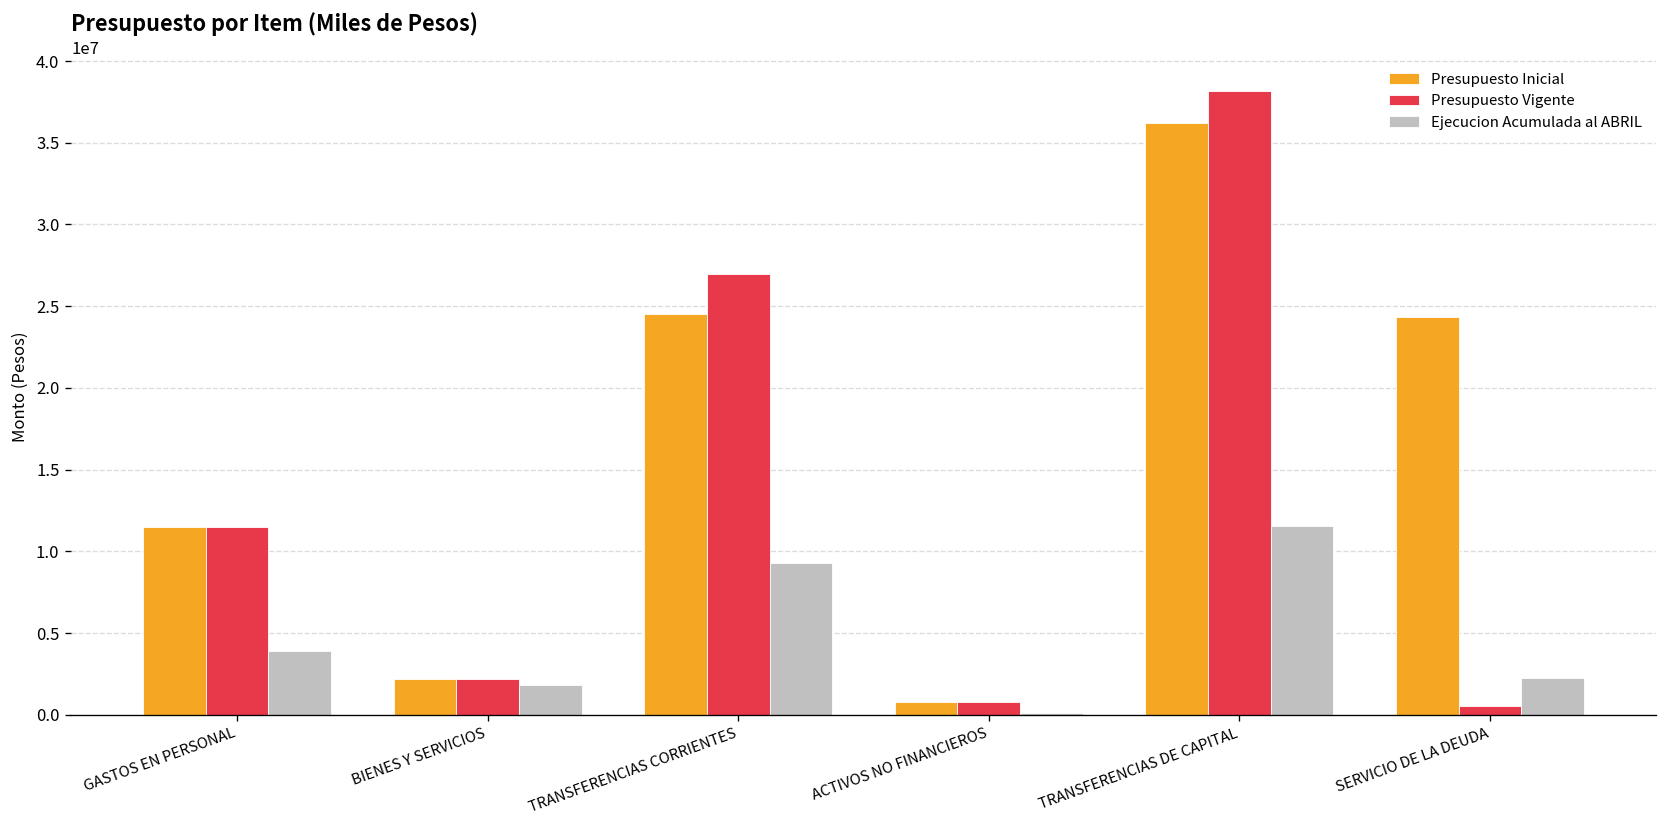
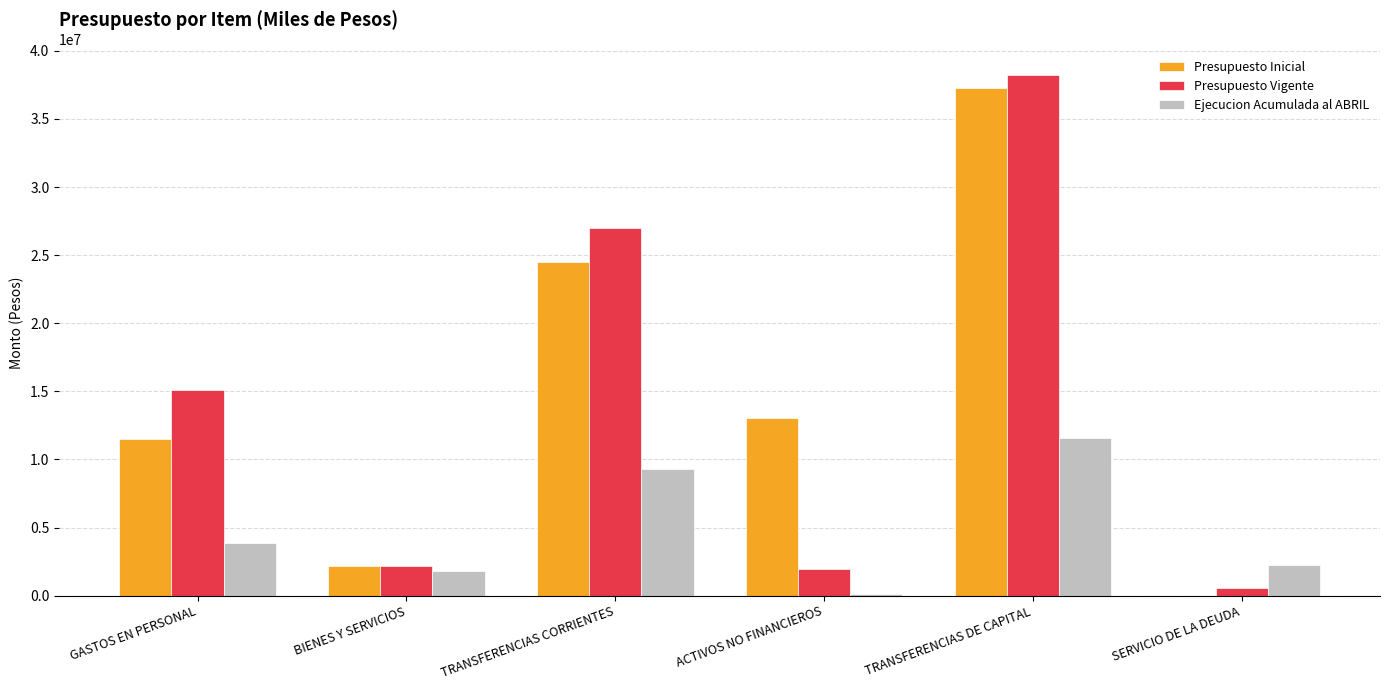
Presupuesto Vigente, GASTOS EN PERSONAL: 11500000 -> 15100000
Presupuesto Inicial, ACTIVOS NO FINANCIEROS: 800000 -> 13000000
Presupuesto Vigente, ACTIVOS NO FINANCIEROS: 800000 -> 1900000
Presupuesto Inicial, TRANSFERENCIAS DE CAPITAL: 36200000 -> 37300000
Presupuesto Inicial, SERVICIO DE LA DEUDA: 24300000 -> 0
